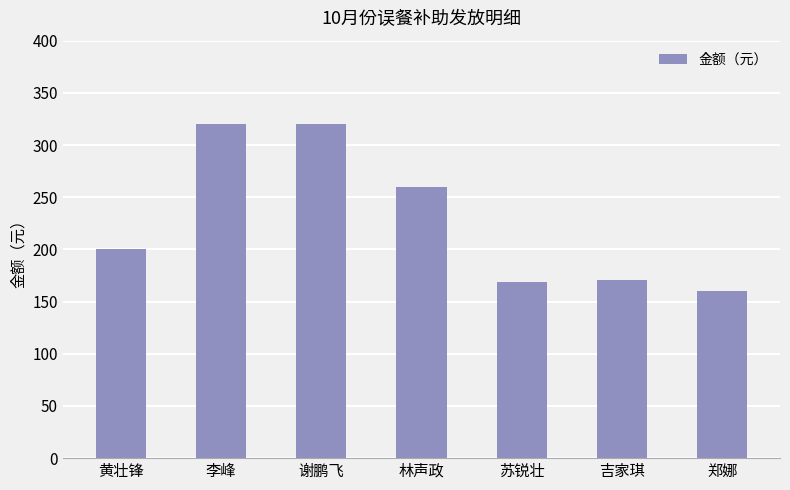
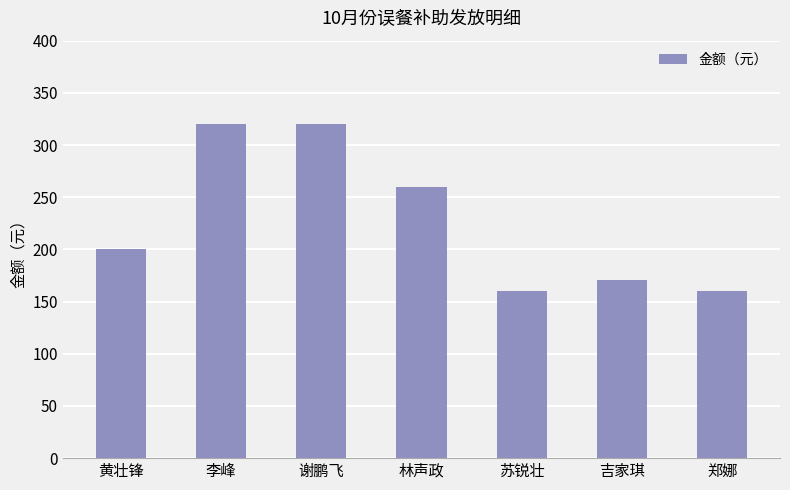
苏锐壮: 169 -> 160
